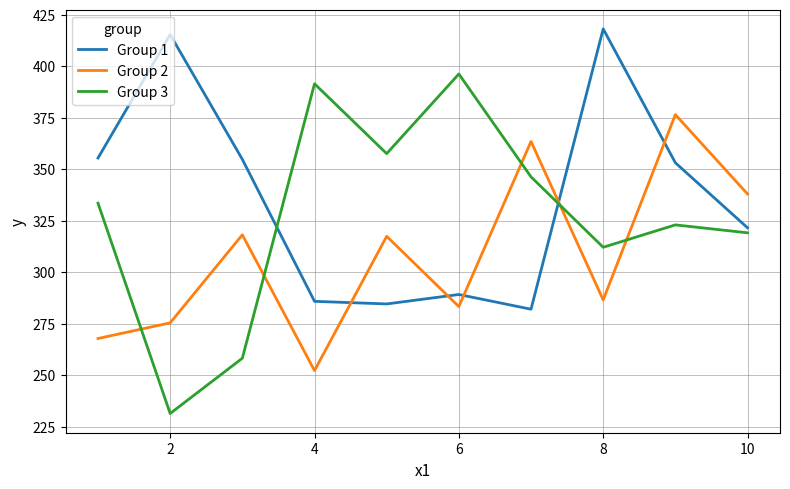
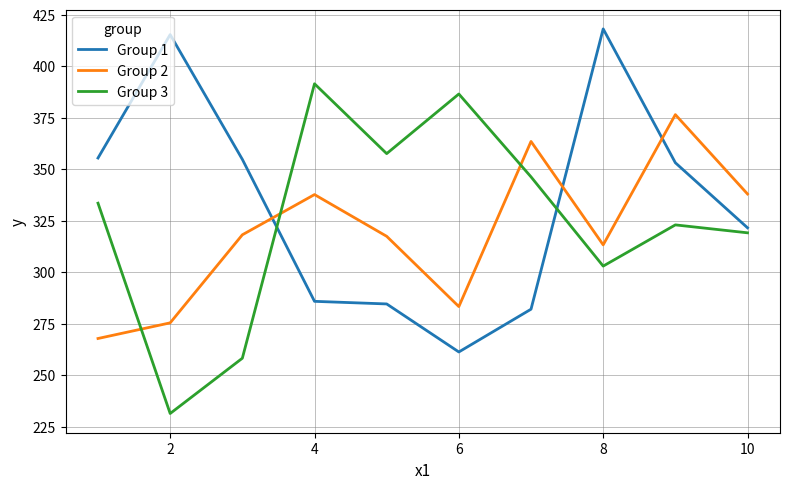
Group 2, 4: 252 -> 338
Group 1, 6: 289 -> 261
Group 3, 6: 396 -> 387
Group 2, 8: 287 -> 313
Group 3, 8: 312 -> 303
